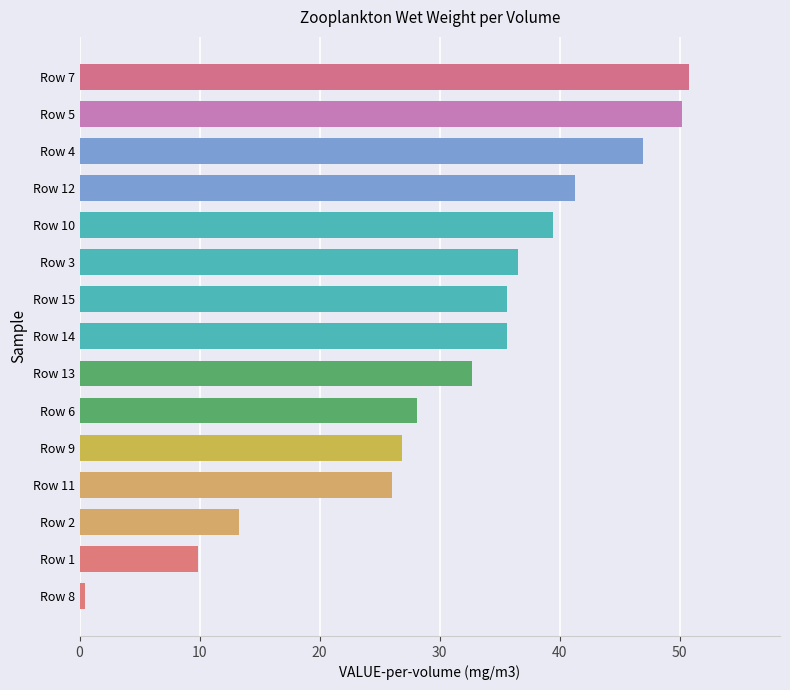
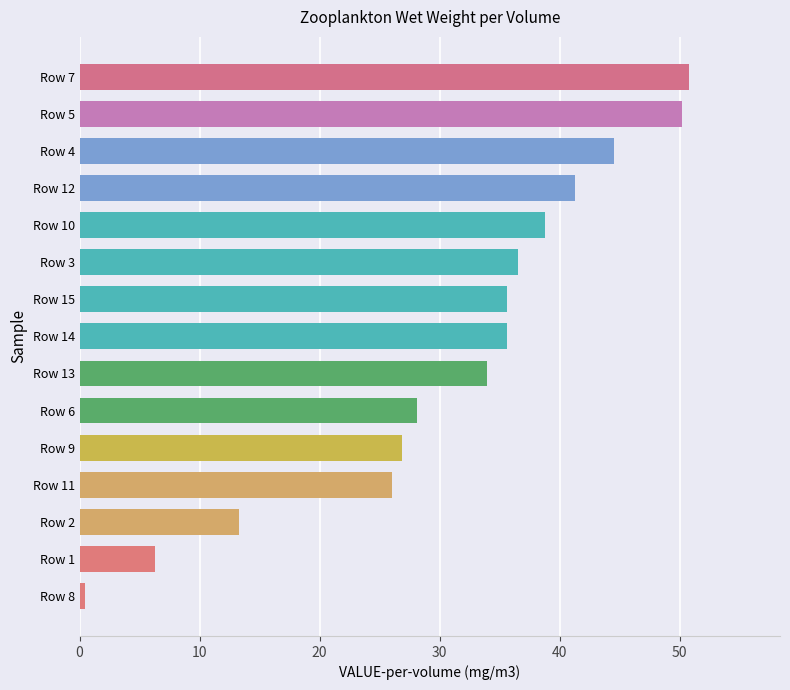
Row 4: 47.0 -> 44.5
Row 10: 39.4 -> 38.7
Row 13: 32.7 -> 33.9
Row 1: 9.9 -> 6.3
